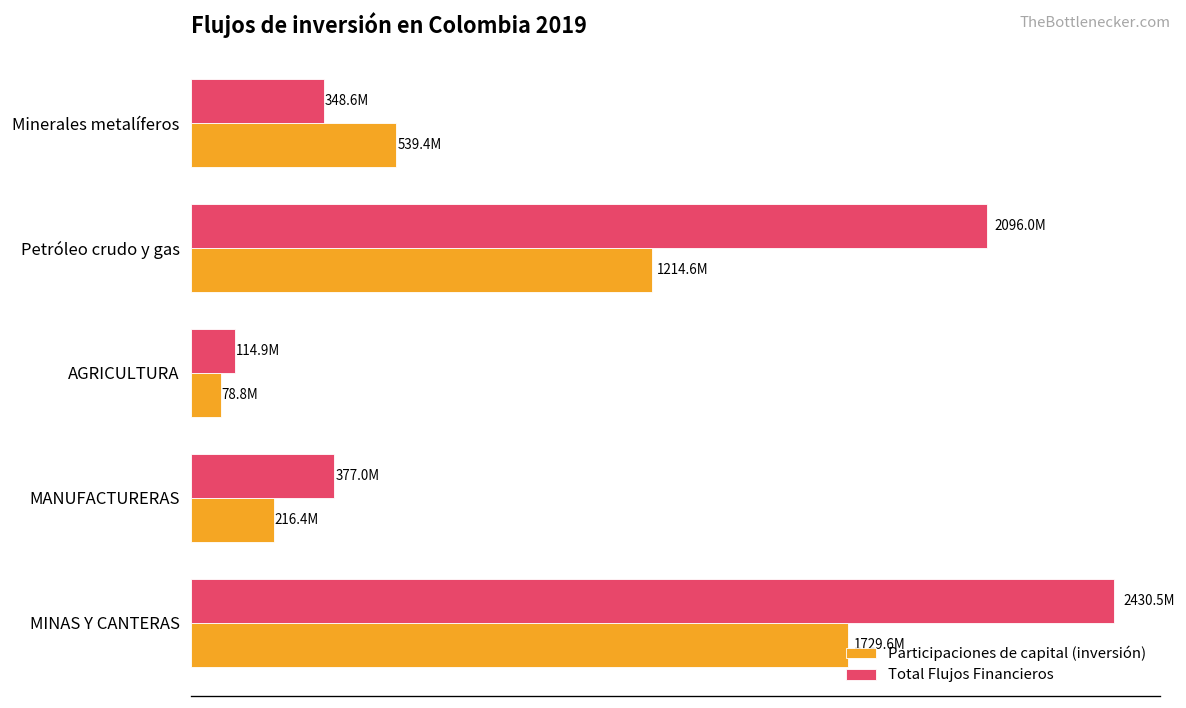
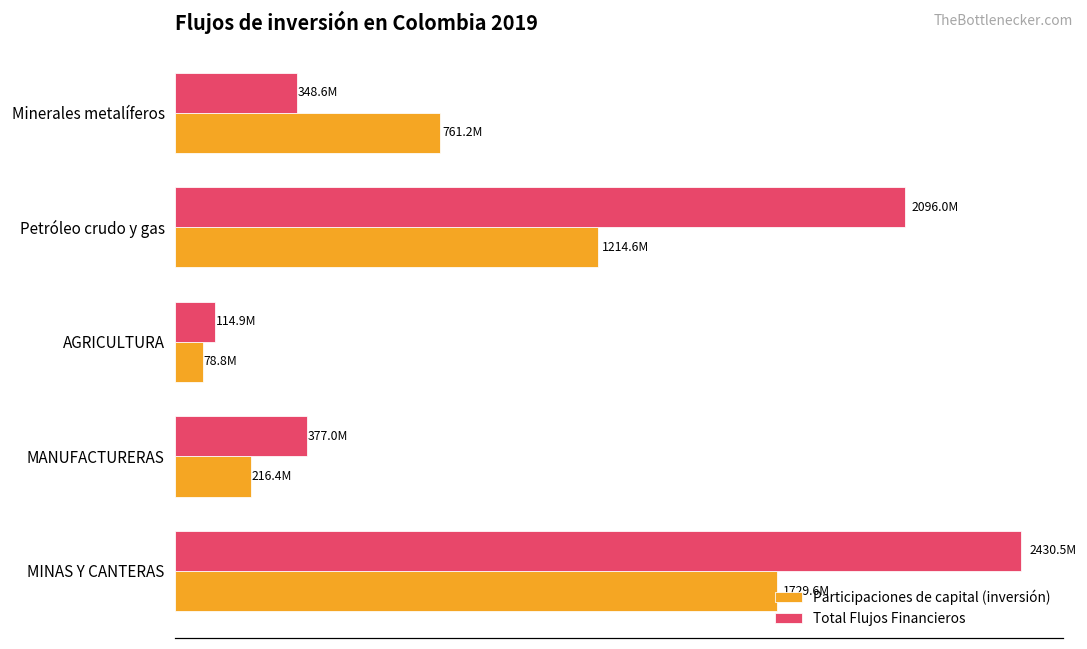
Participaciones de capital (inversión), Minerales metalíferos: 539.4M -> 761.2M
